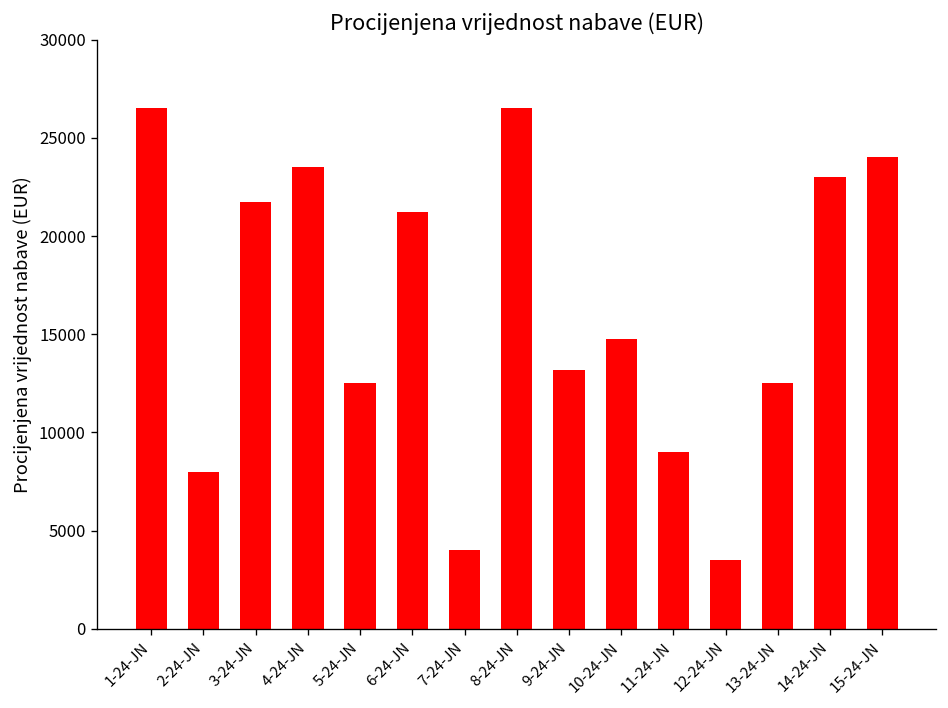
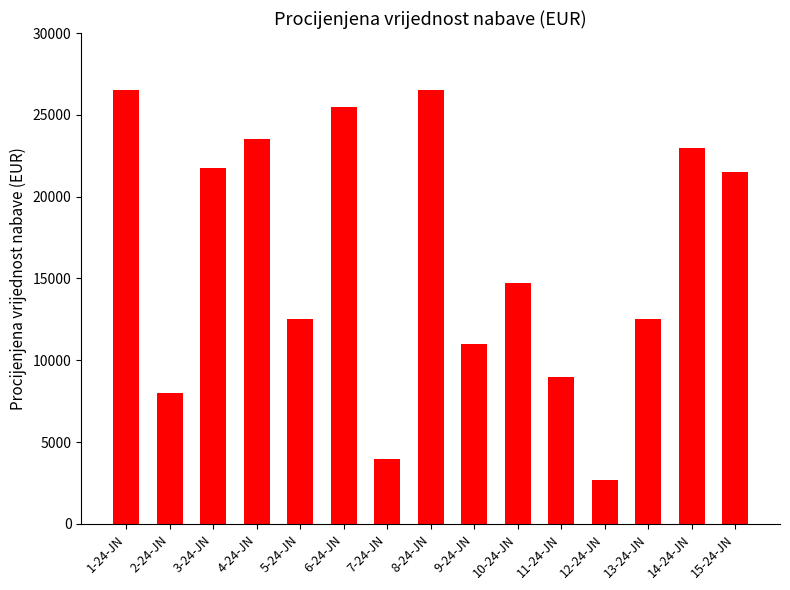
6-24-JN: 21200 -> 25500
9-24-JN: 13200 -> 11000
12-24-JN: 3500 -> 2700
15-24-JN: 24000 -> 21500
